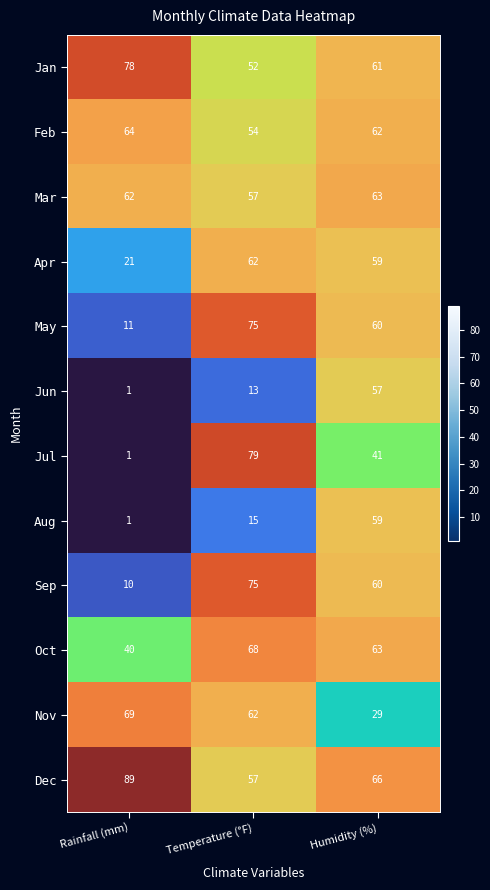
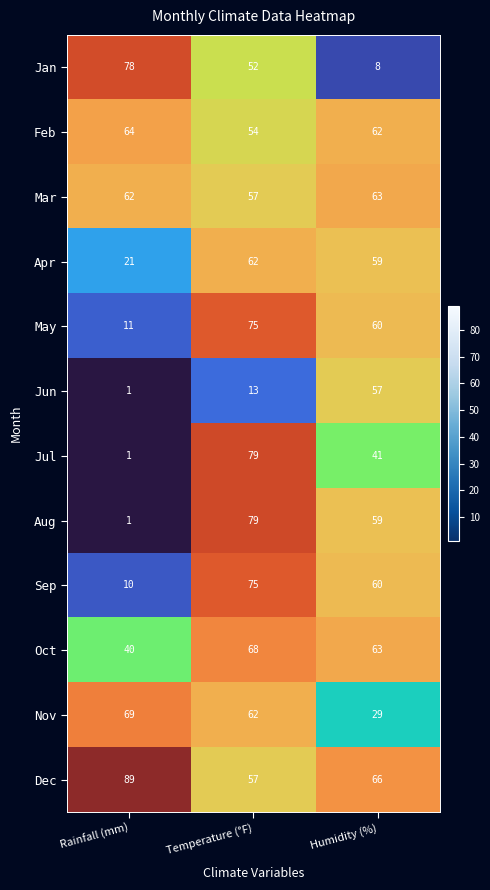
Jan, Humidity (%): 61 -> 8
Aug, Temperature (°F): 15 -> 79
